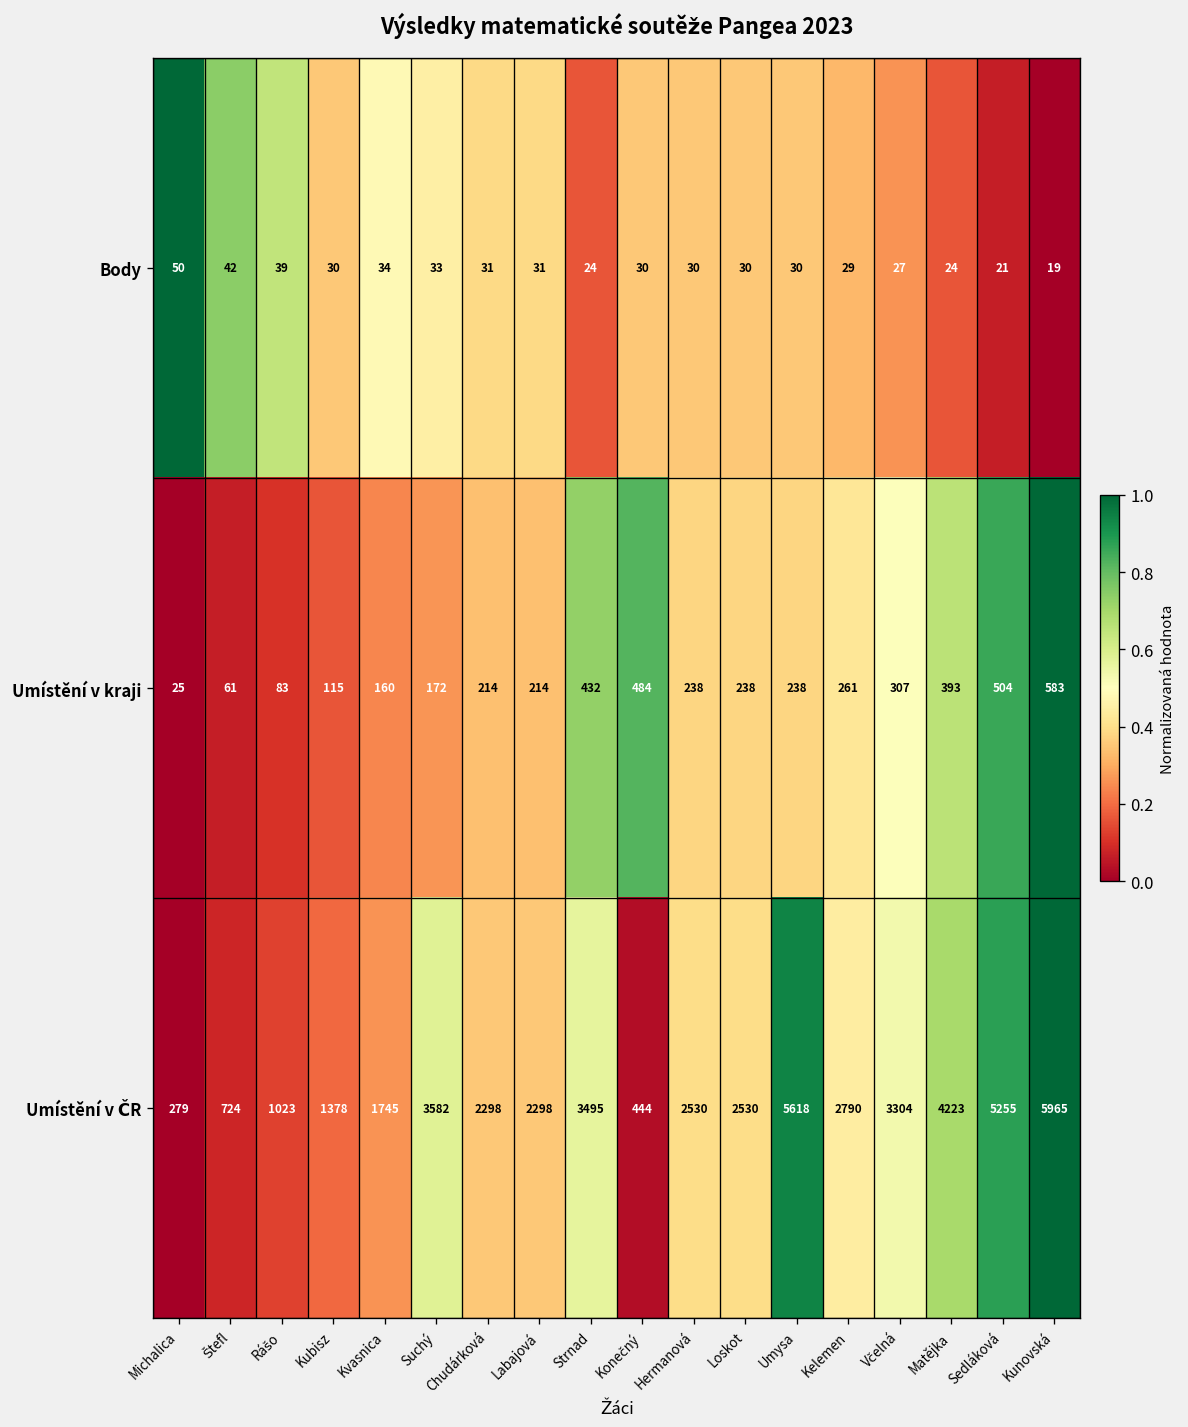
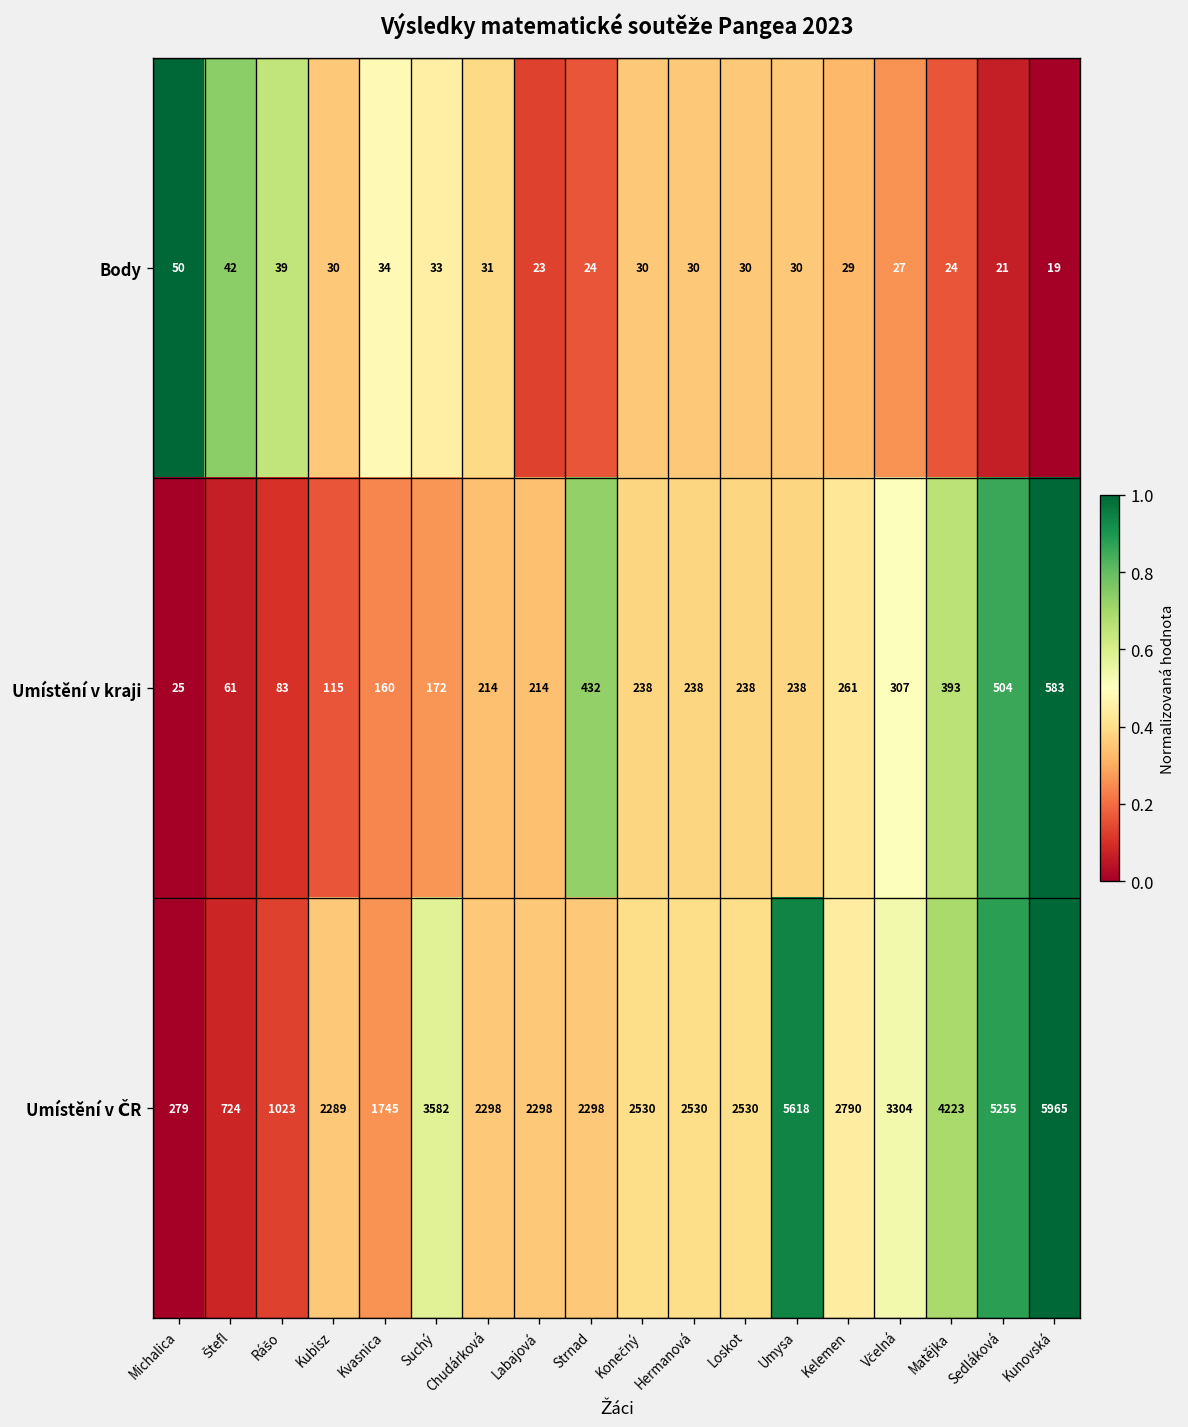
Body, Labajová: 31 -> 23
Umístění v kraji, Konečný: 484 -> 238
Umístění v ČR, Kubisz: 1378 -> 2289
Umístění v ČR, Strnad: 3495 -> 2298
Umístění v ČR, Konečný: 444 -> 2530
